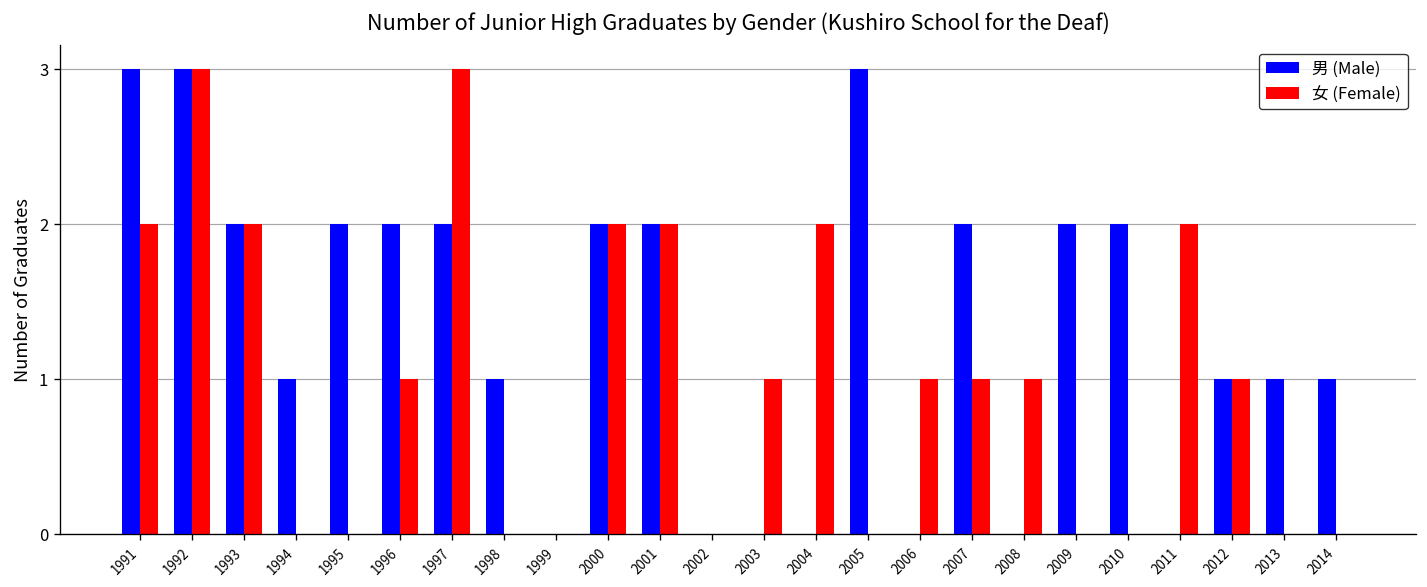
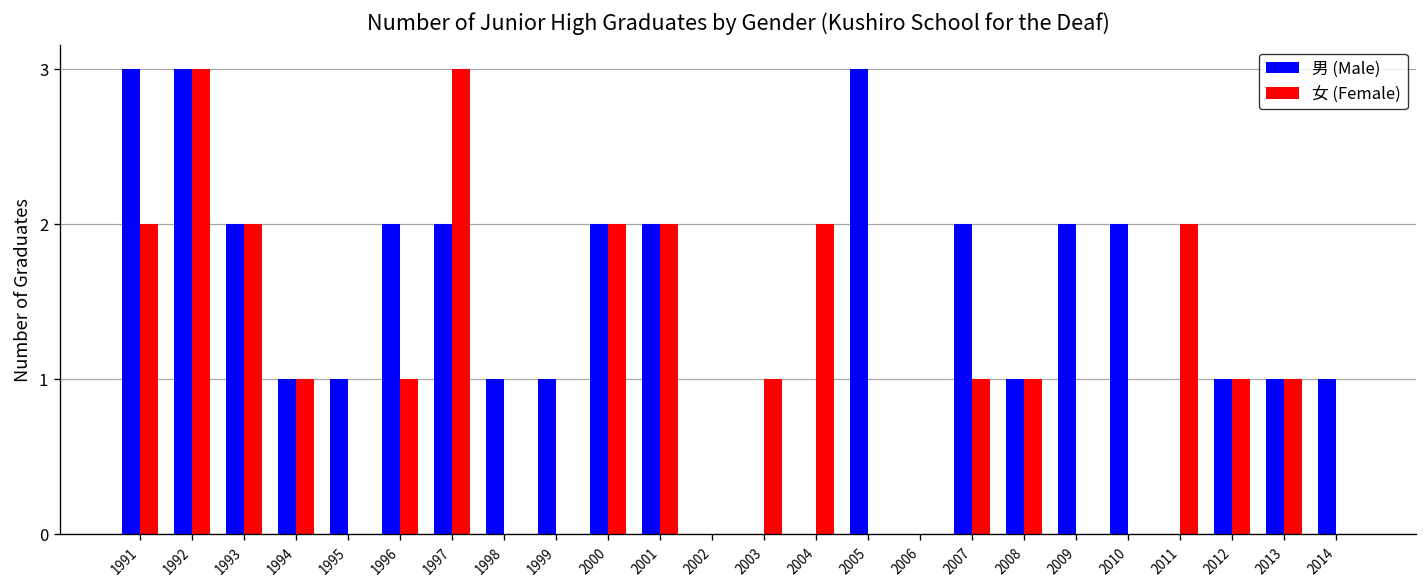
女 (Female), 1994: 0 -> 1
男 (Male), 1995: 2 -> 1
男 (Male), 1999: 0 -> 1
女 (Female), 2006: 1 -> 0
男 (Male), 2008: 0 -> 1
女 (Female), 2013: 0 -> 1
